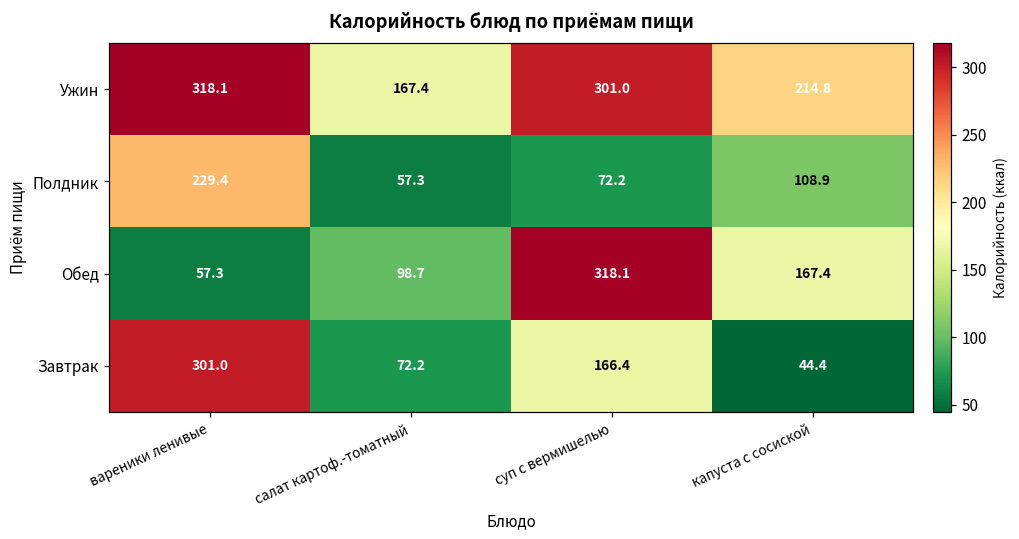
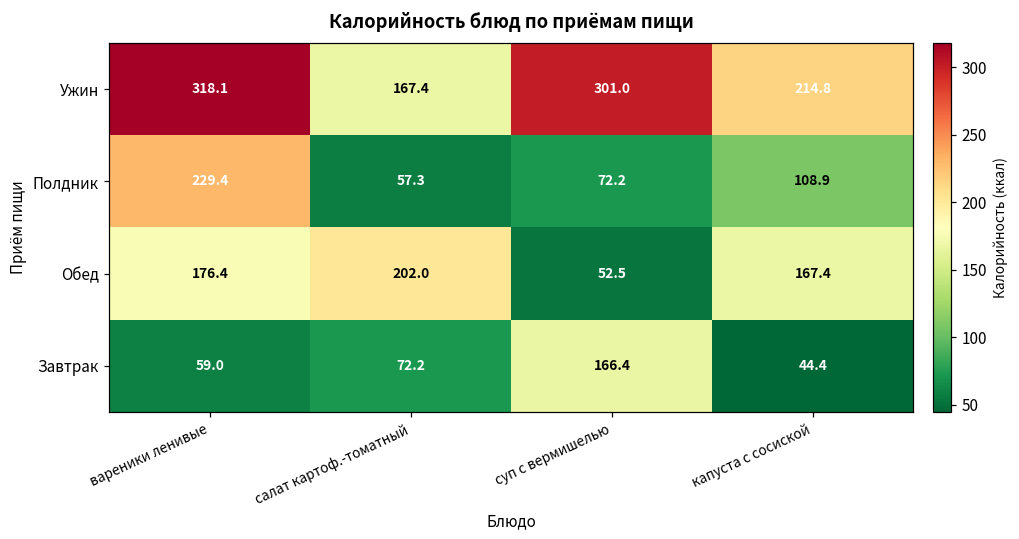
Обед, вареники ленивые: 57.3 -> 176.4
Обед, салат картоф.-томатный: 98.7 -> 202.0
Обед, суп с вермишелью: 318.1 -> 52.5
Завтрак, вареники ленивые: 301.0 -> 59.0
